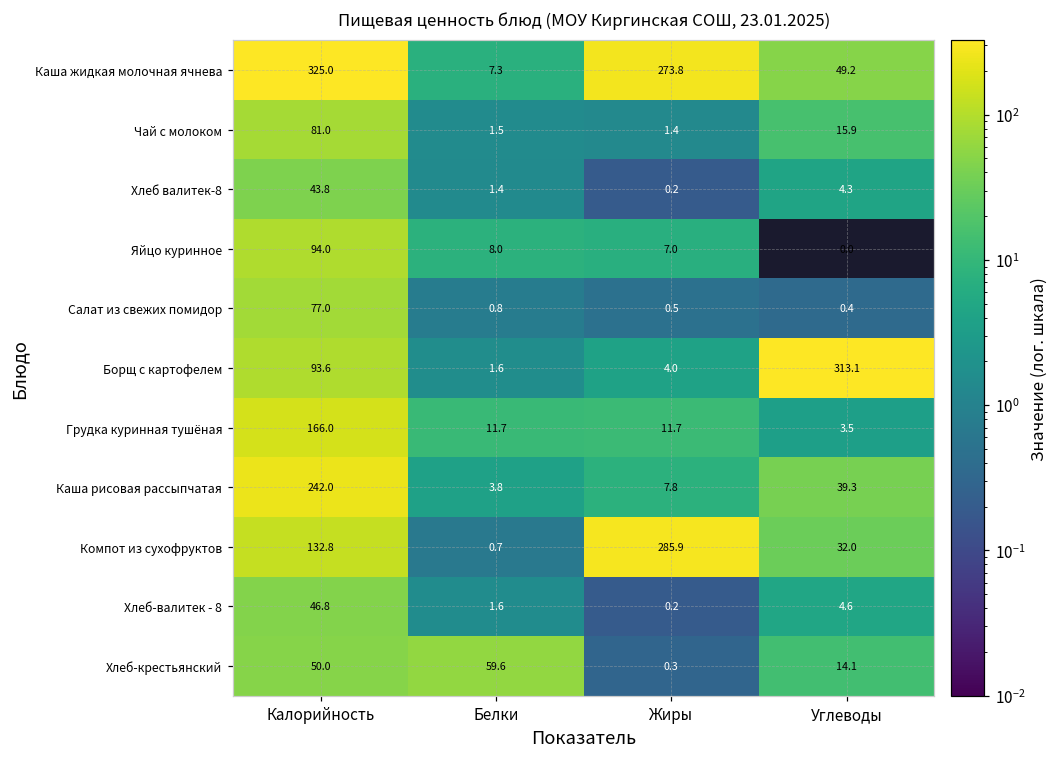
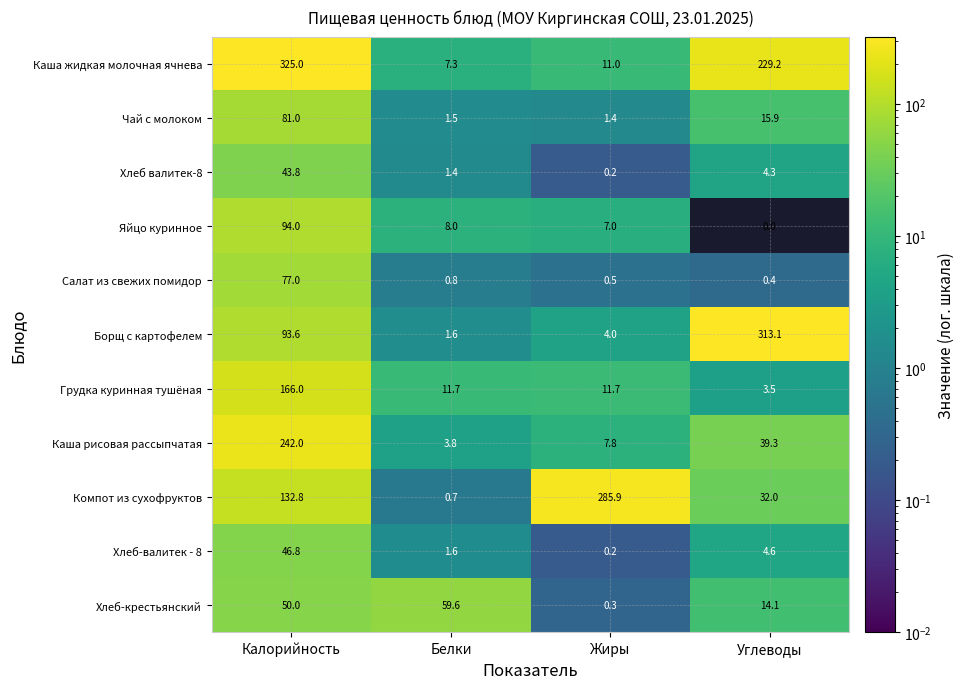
Каша жидкая молочная ячнева, Жиры: 273.8 -> 11.0
Каша жидкая молочная ячнева, Углеводы: 49.2 -> 229.2
